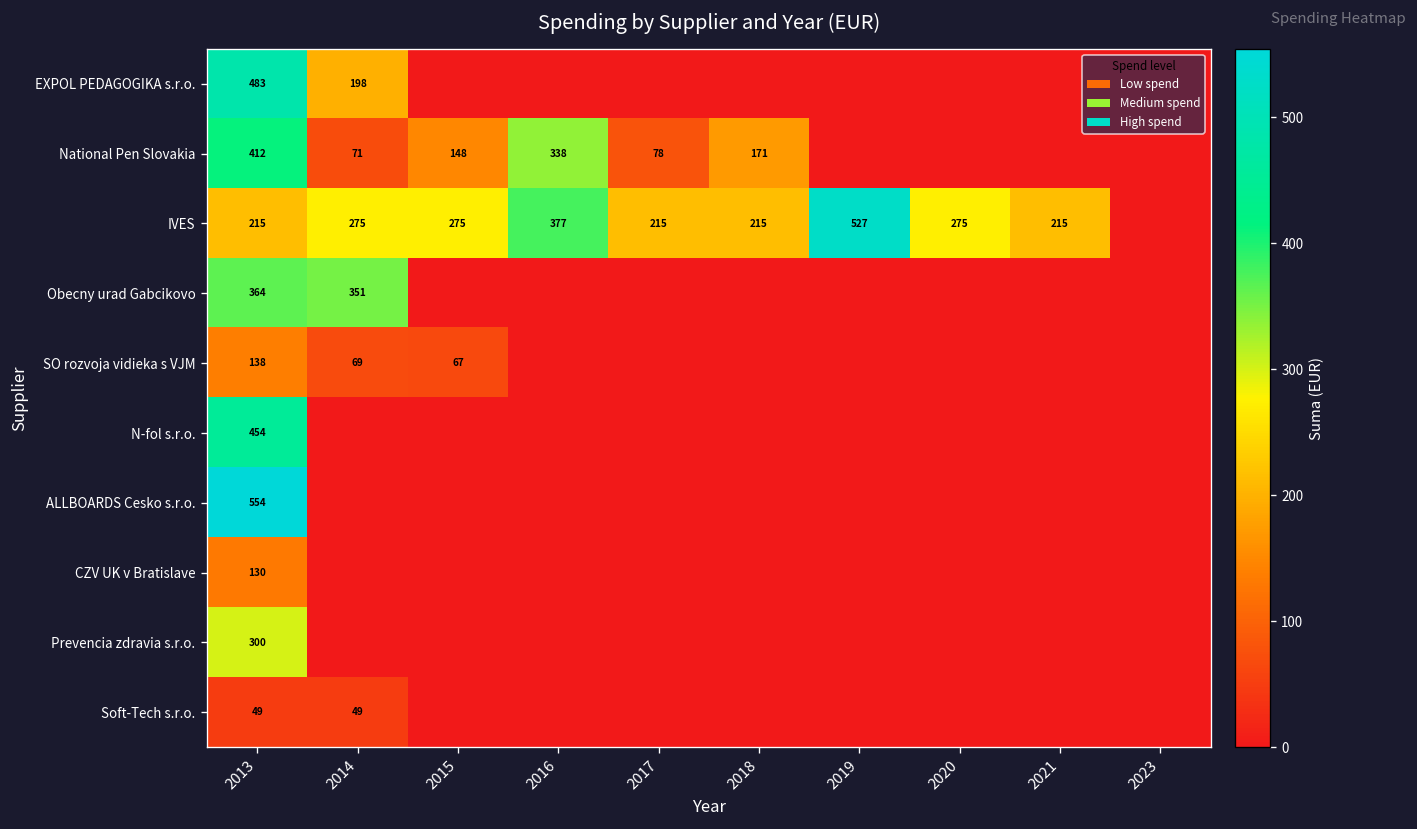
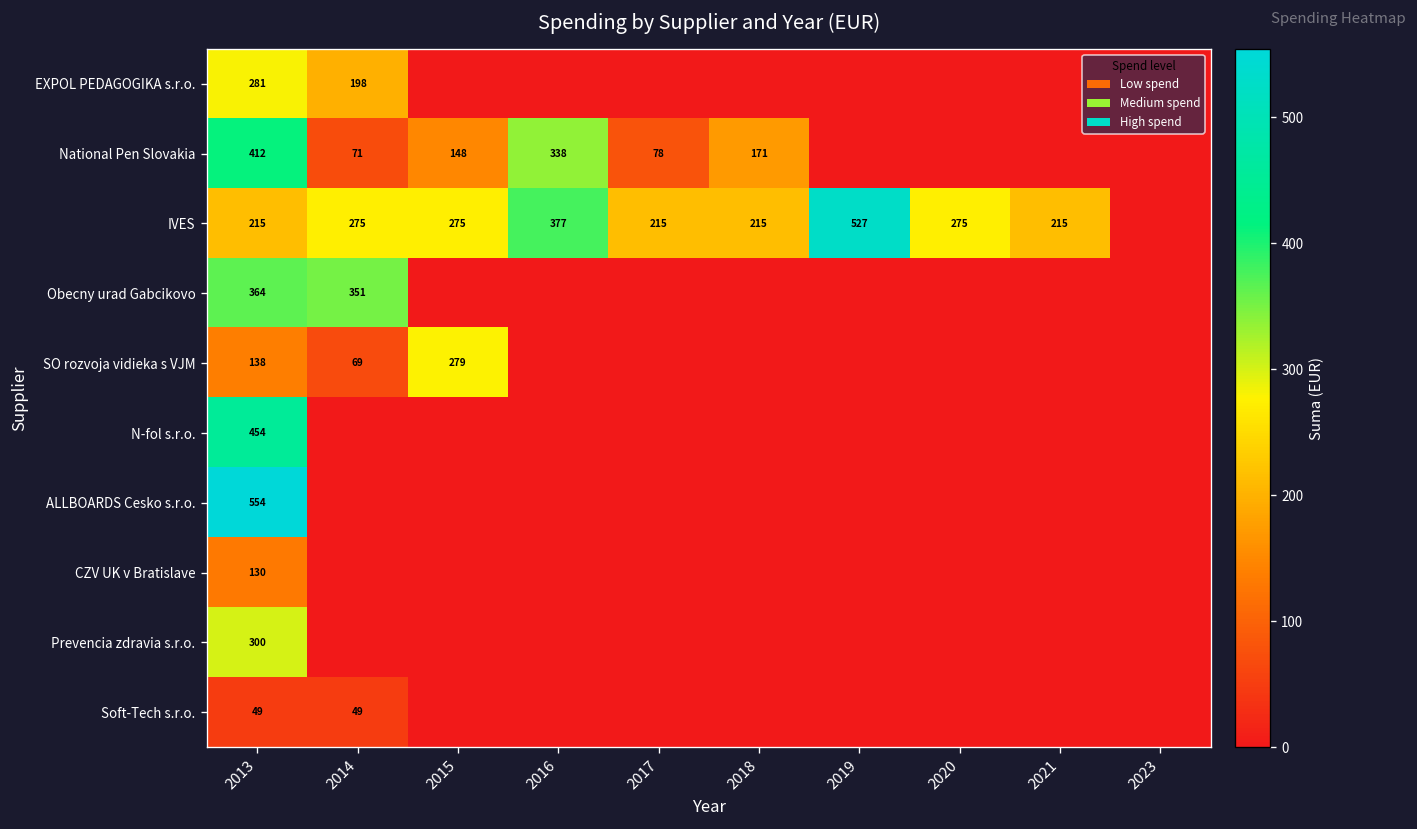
EXPOL PEDAGOGIKA s.r.o., 2013: 483 -> 281
SO rozvoja vidieka s VJM, 2015: 67 -> 279
